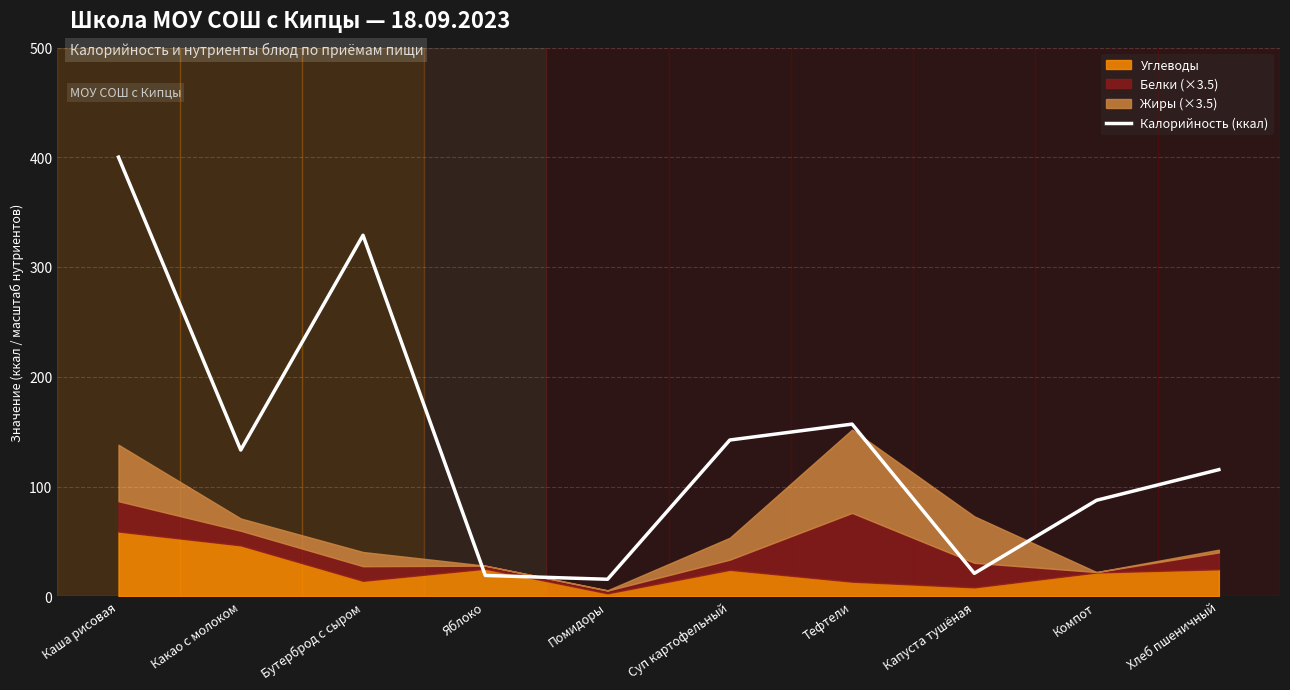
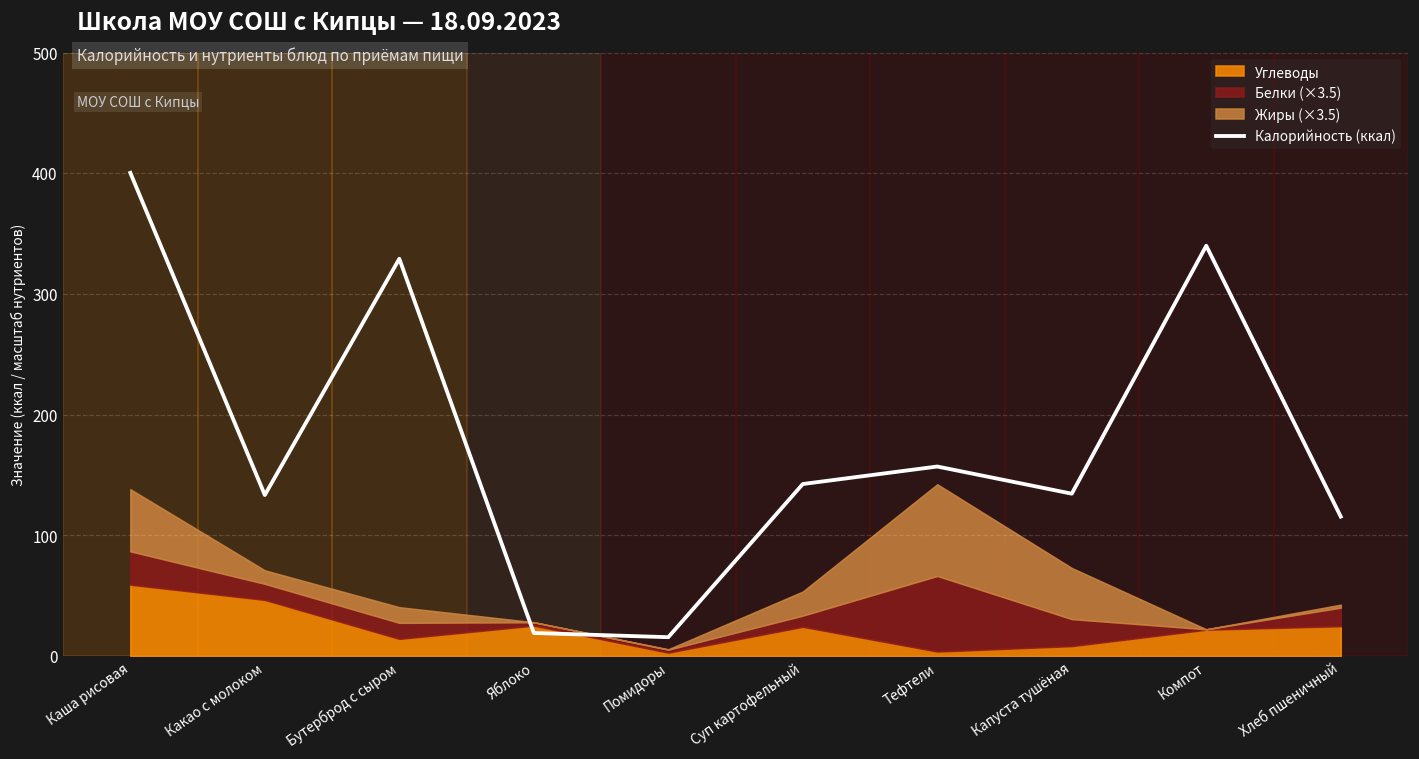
Углеводы, Тефтели: 13 -> 4
Калорийность (ккал), Капуста тушёная: 21 -> 135
Калорийность (ккал), Компот: 88 -> 340
